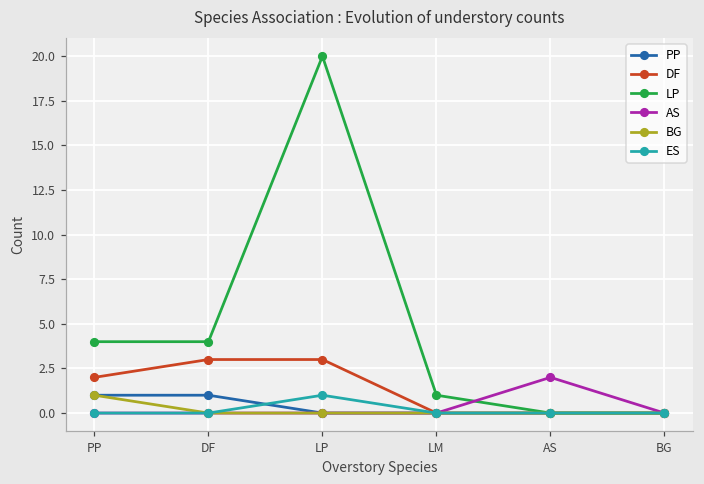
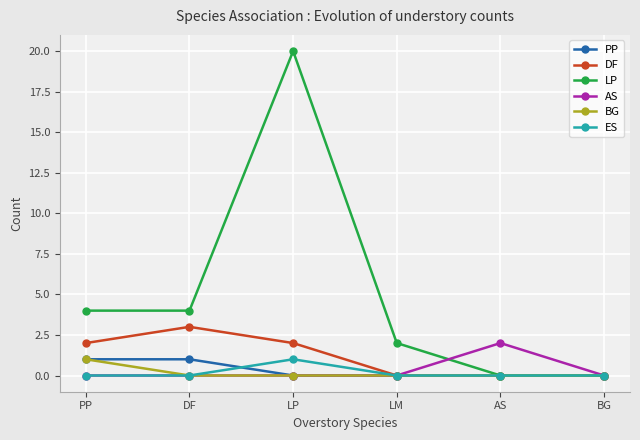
DF, LP: 3 -> 2
LP, LM: 1 -> 2
